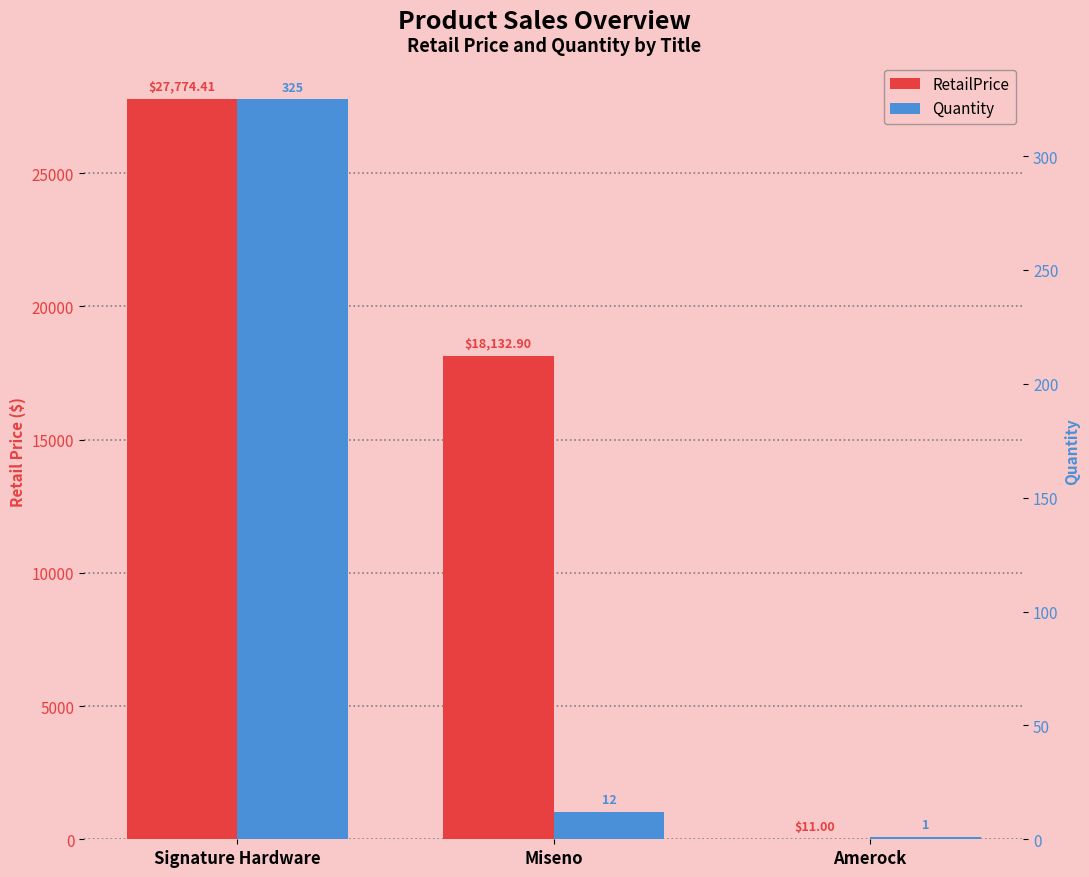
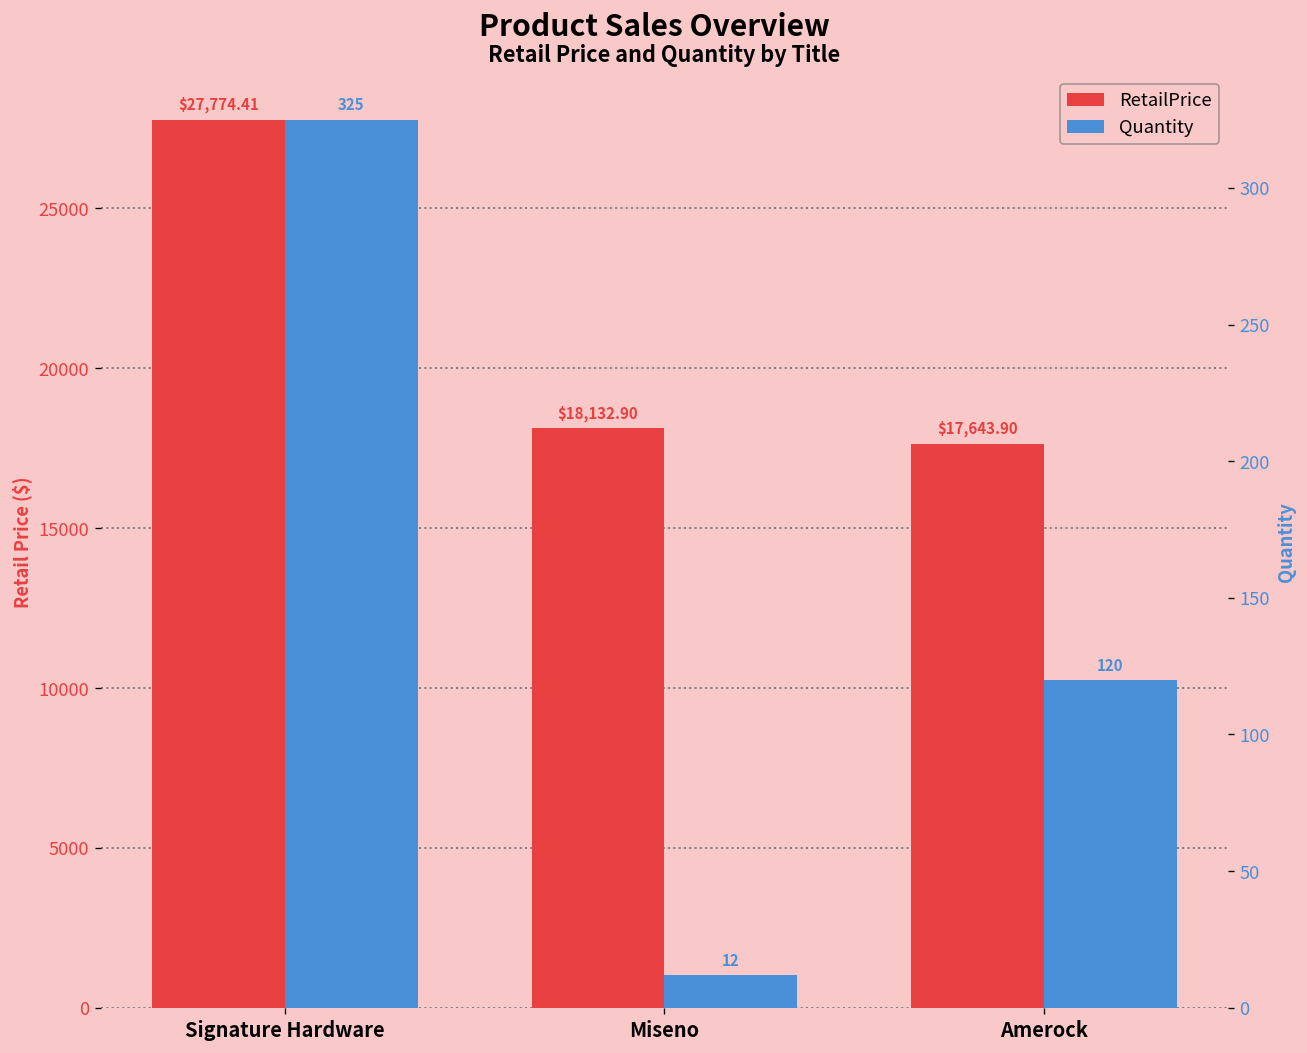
RetailPrice, Amerock: $11.00 -> $17,643.90
Quantity, Amerock: 1 -> 120
